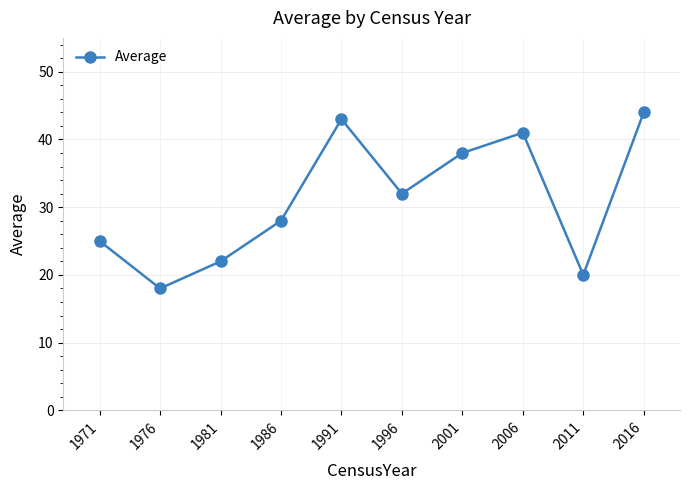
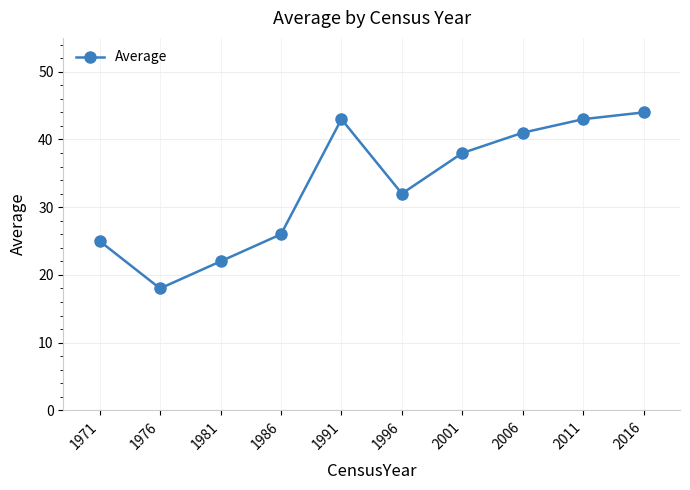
1986: 28 -> 26
2011: 20 -> 43
